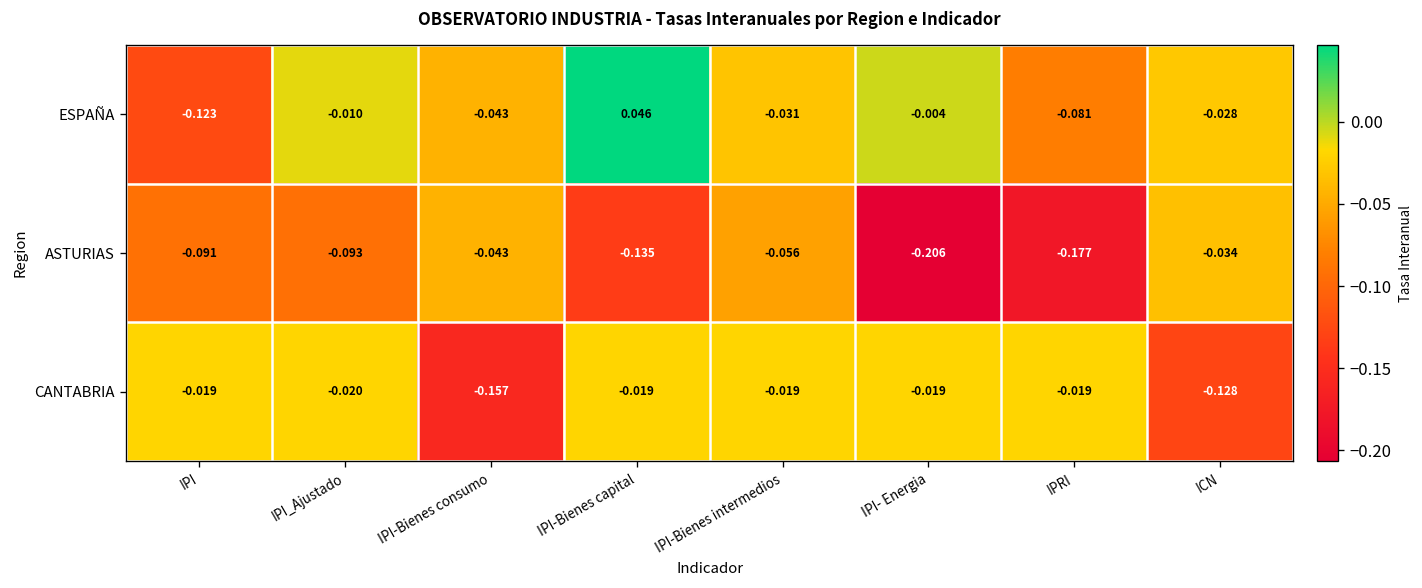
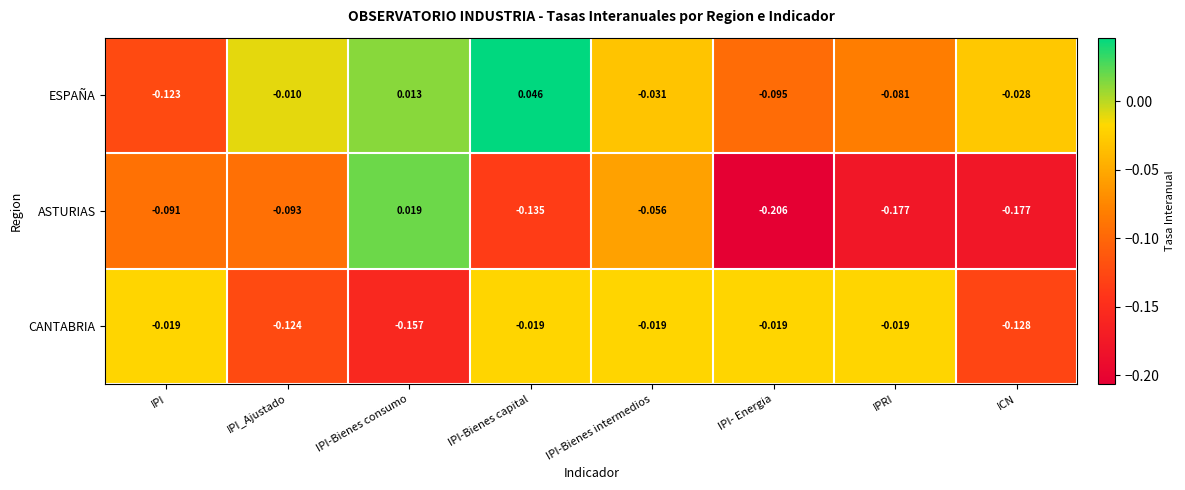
ESPAÑA, IPI-Bienes consumo: -0.043 -> 0.013
ESPAÑA, IPI- Energia: -0.004 -> -0.095
ASTURIAS, IPI-Bienes consumo: -0.043 -> 0.019
ASTURIAS, ICN: -0.034 -> -0.177
CANTABRIA, IPI_Ajustado: -0.020 -> -0.124
